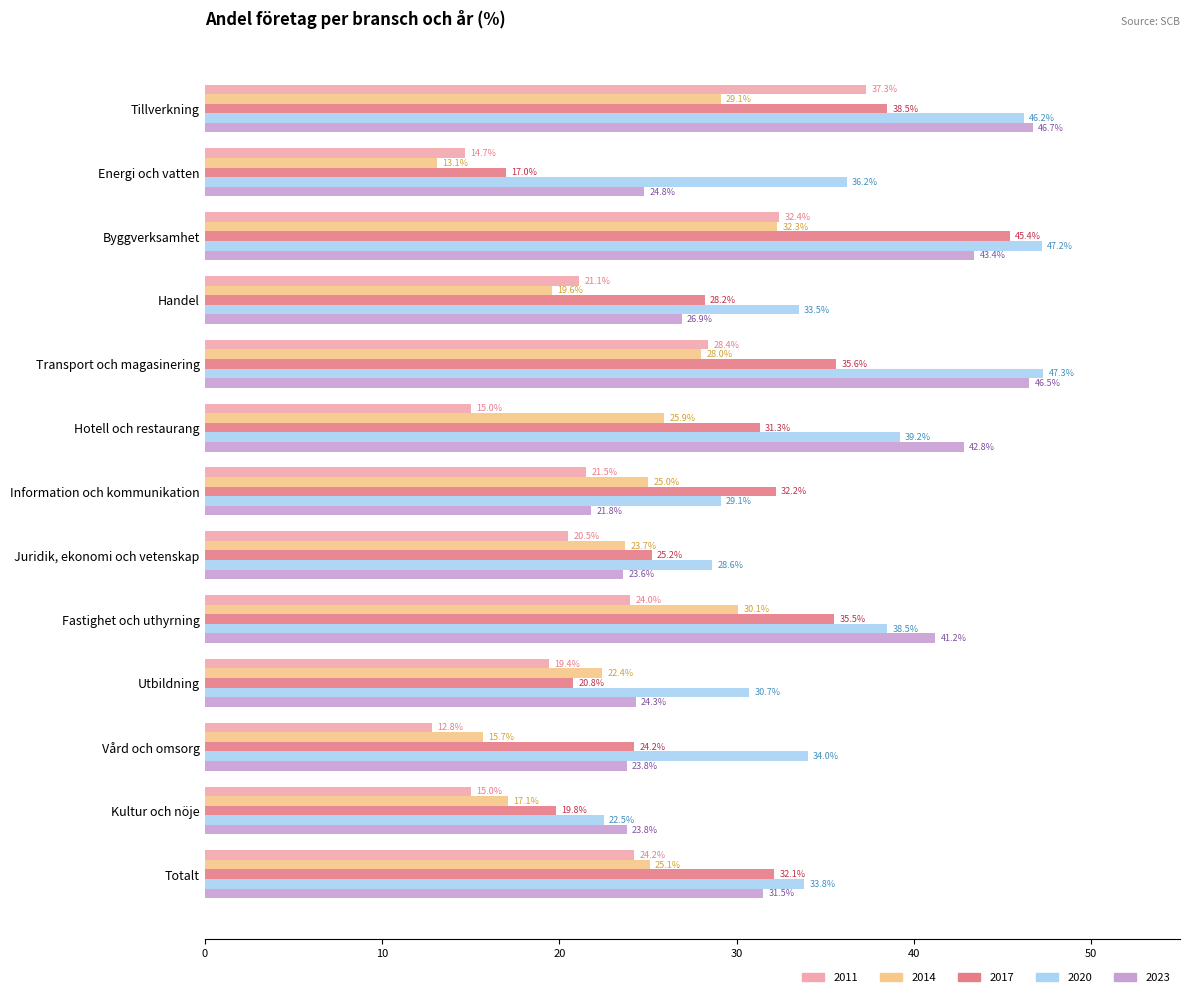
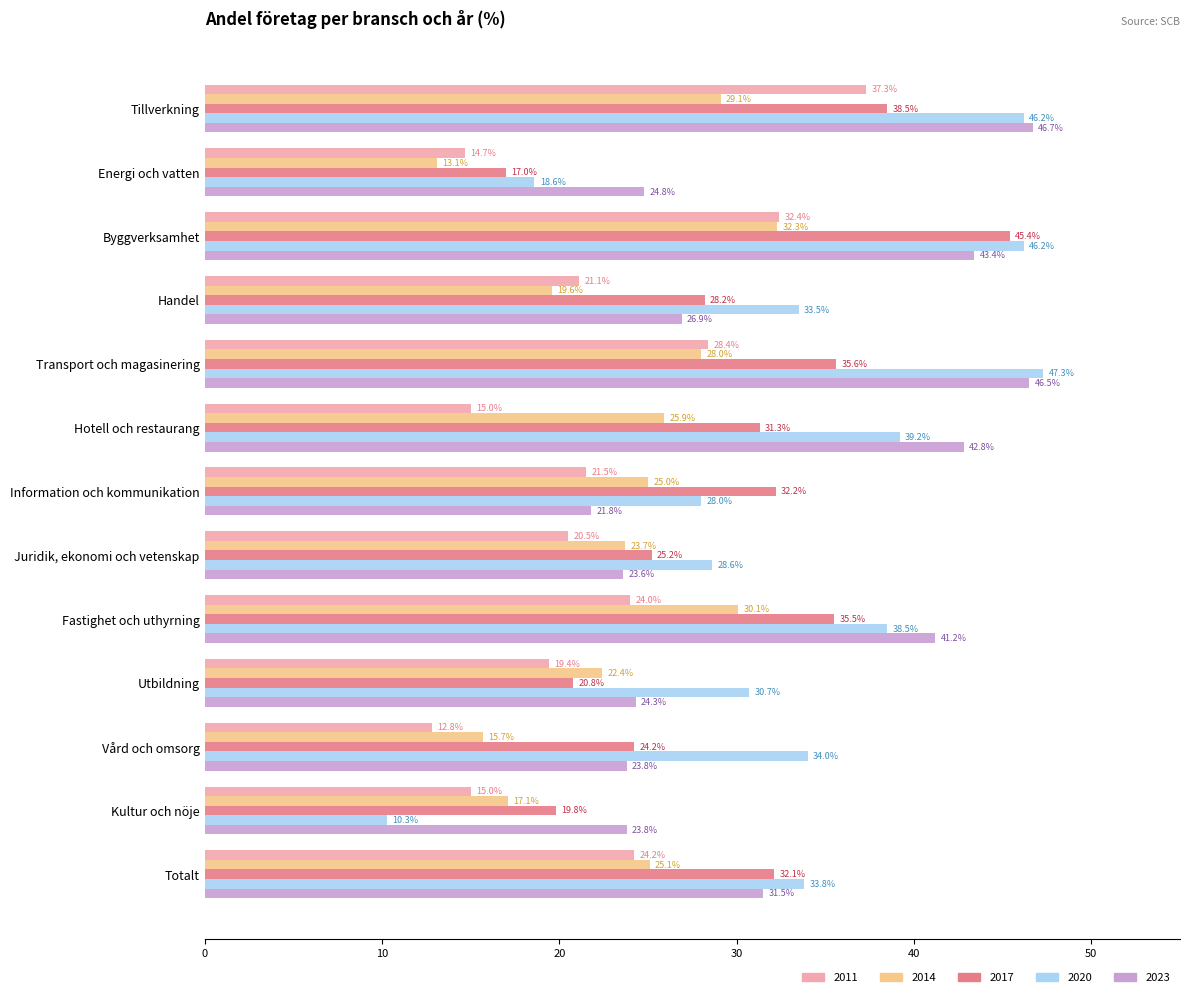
2020, Energi och vatten: 36.2% -> 18.6%
2020, Byggverksamhet: 47.2% -> 46.2%
2020, Information och kommunikation: 29.1% -> 28.0%
2020, Kultur och nöje: 22.5% -> 10.3%
